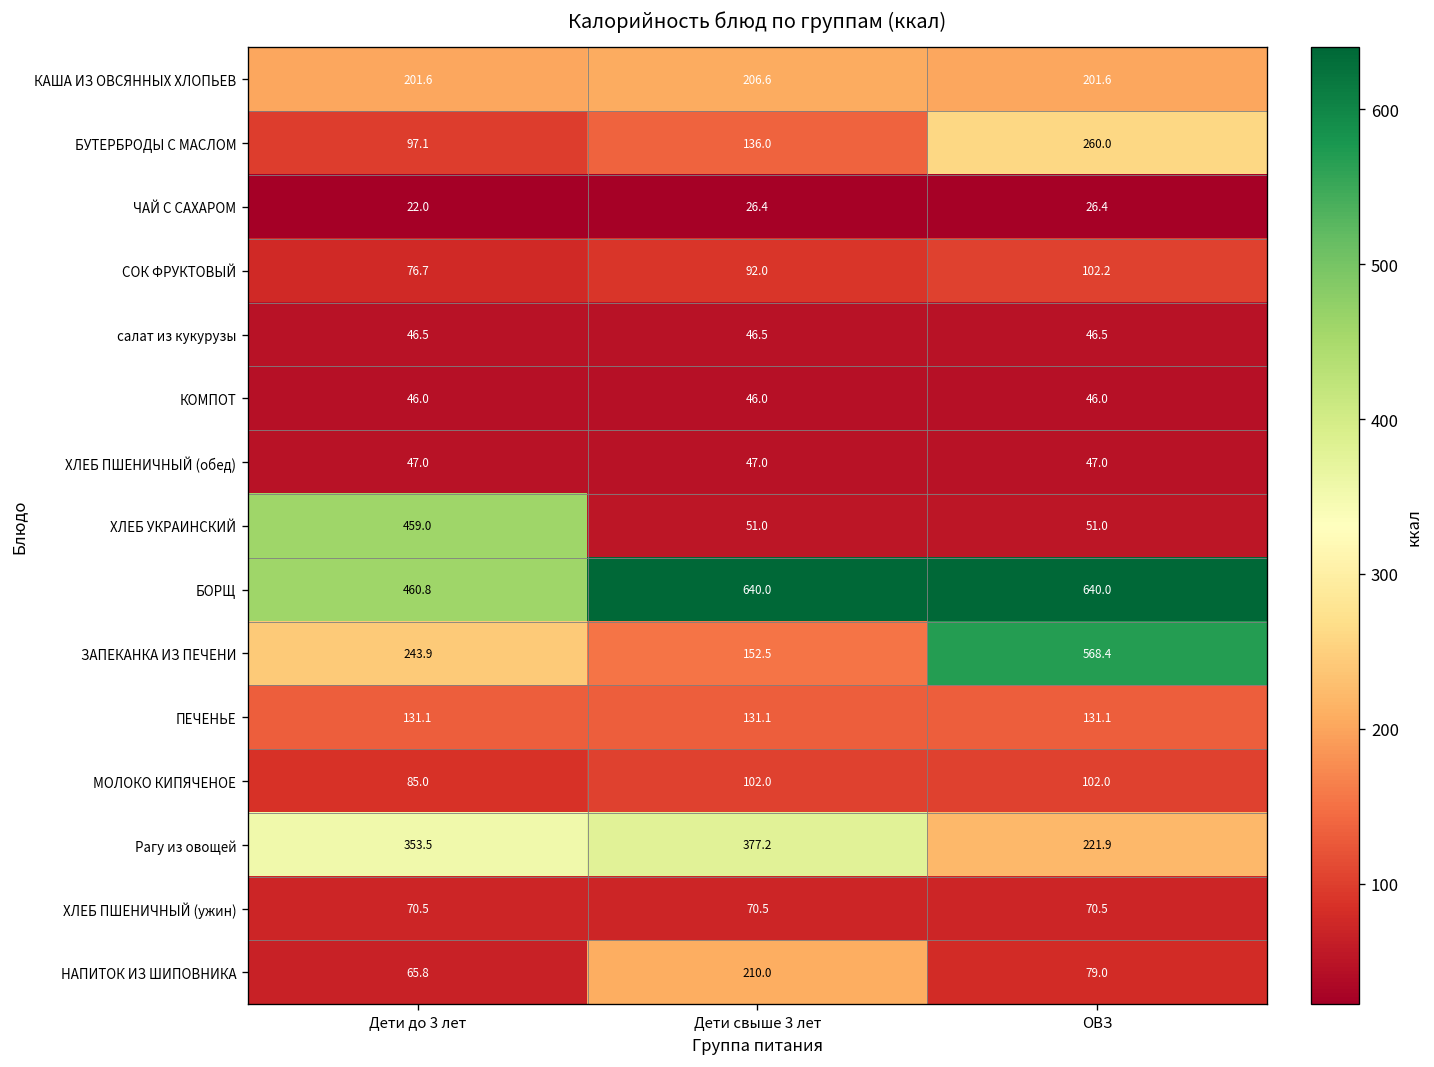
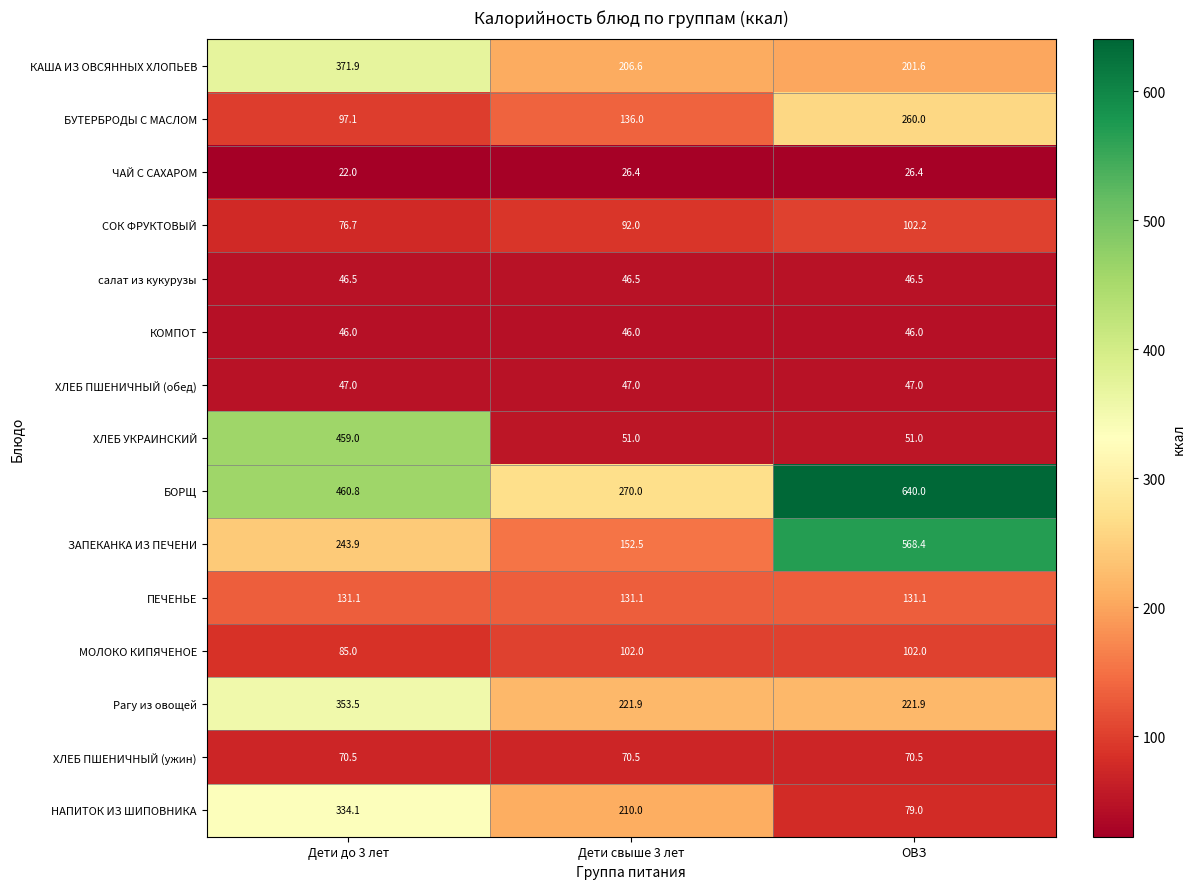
КАША ИЗ ОВСЯННЫХ ХЛОПЬЕВ, Дети до 3 лет: 201.6 -> 371.9
БОРЩ, Дети свыше 3 лет: 640.0 -> 270.0
Рагу из овощей, Дети свыше 3 лет: 377.2 -> 221.9
НАПИТОК ИЗ ШИПОВНИКА, Дети до 3 лет: 65.8 -> 334.1
